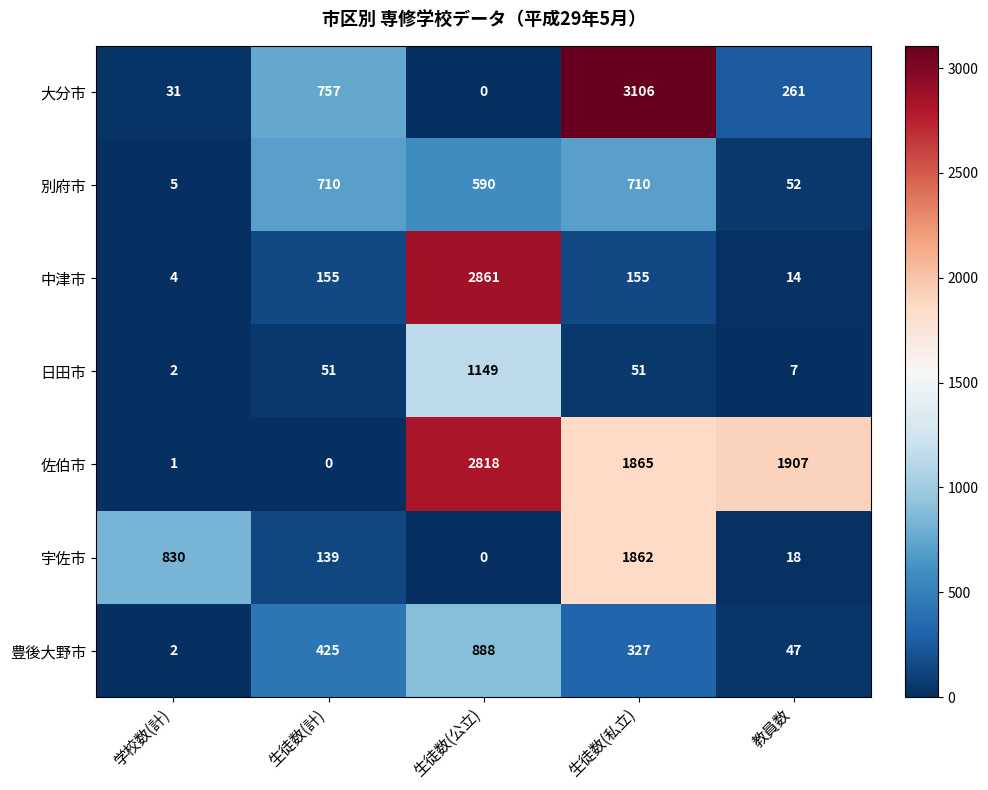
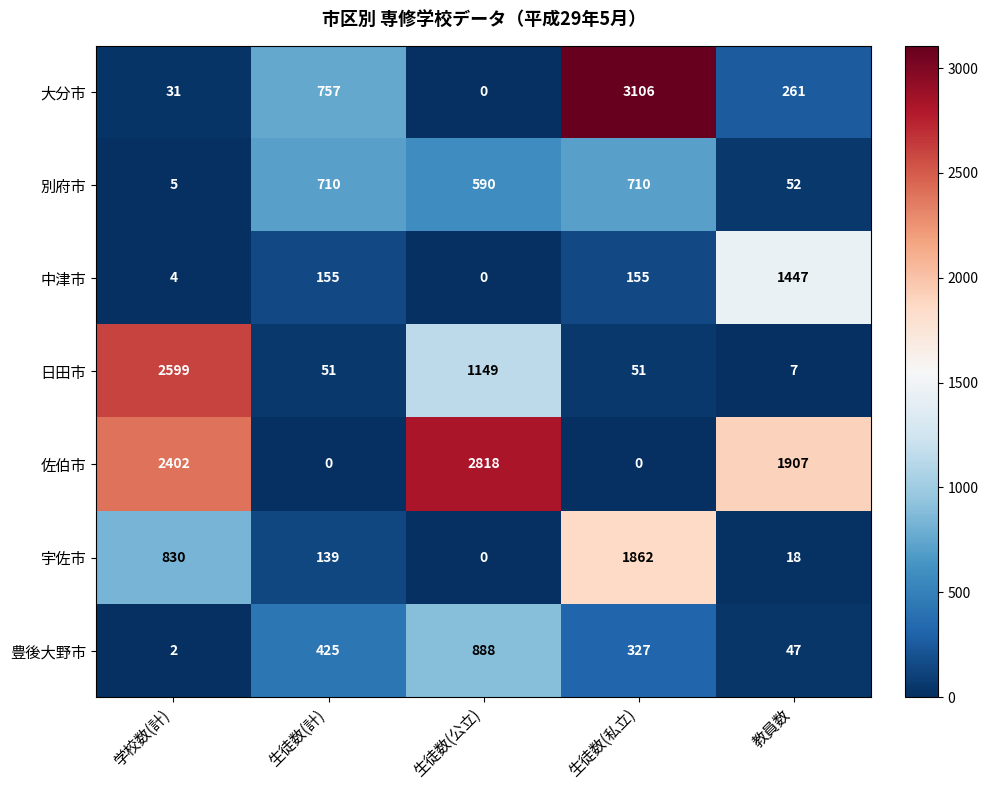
中津市, 生徒数(公立): 2861 -> 0
中津市, 教員数: 14 -> 1447
日田市, 学校数(計): 2 -> 2599
佐伯市, 学校数(計): 1 -> 2402
佐伯市, 生徒数(私立): 1865 -> 0
